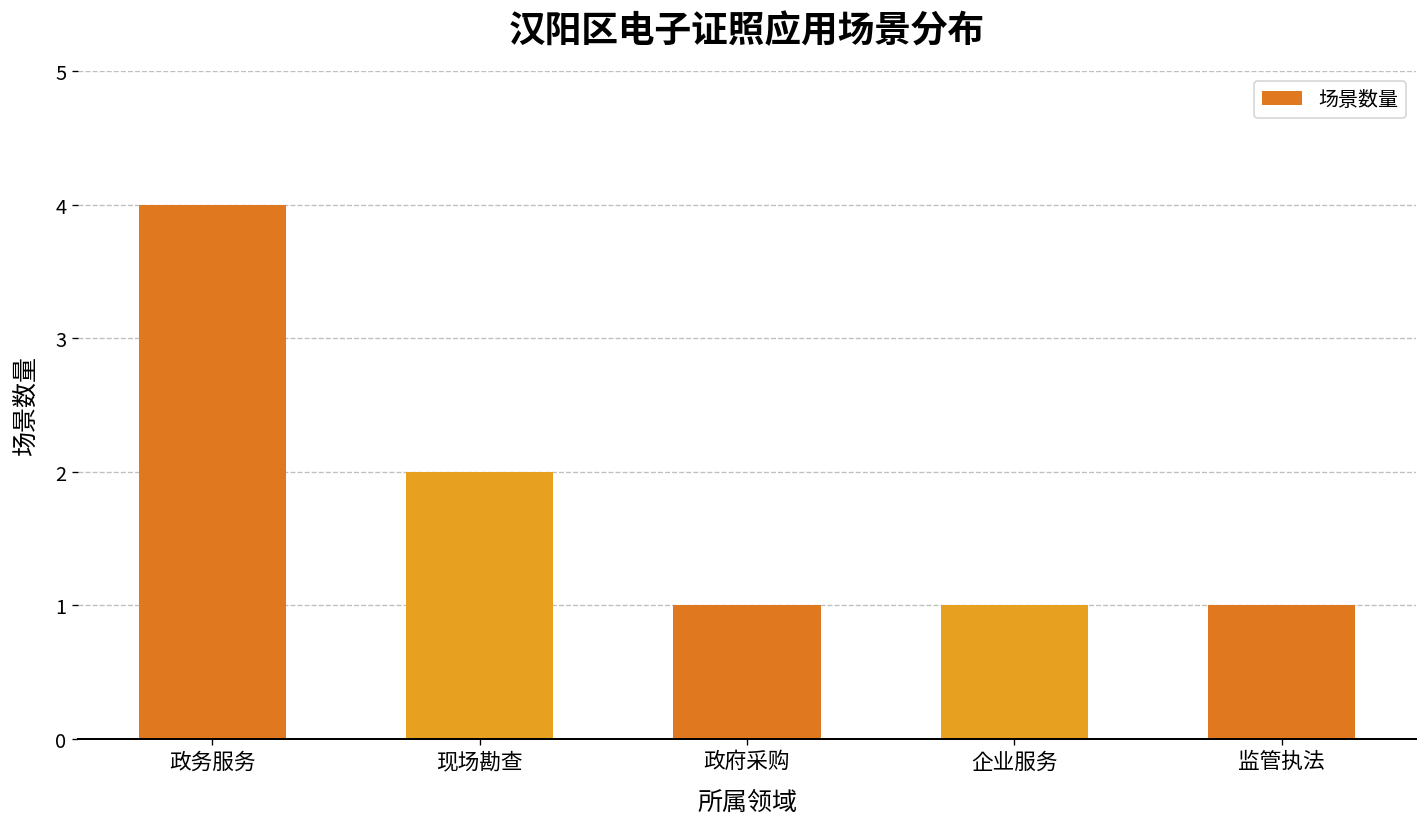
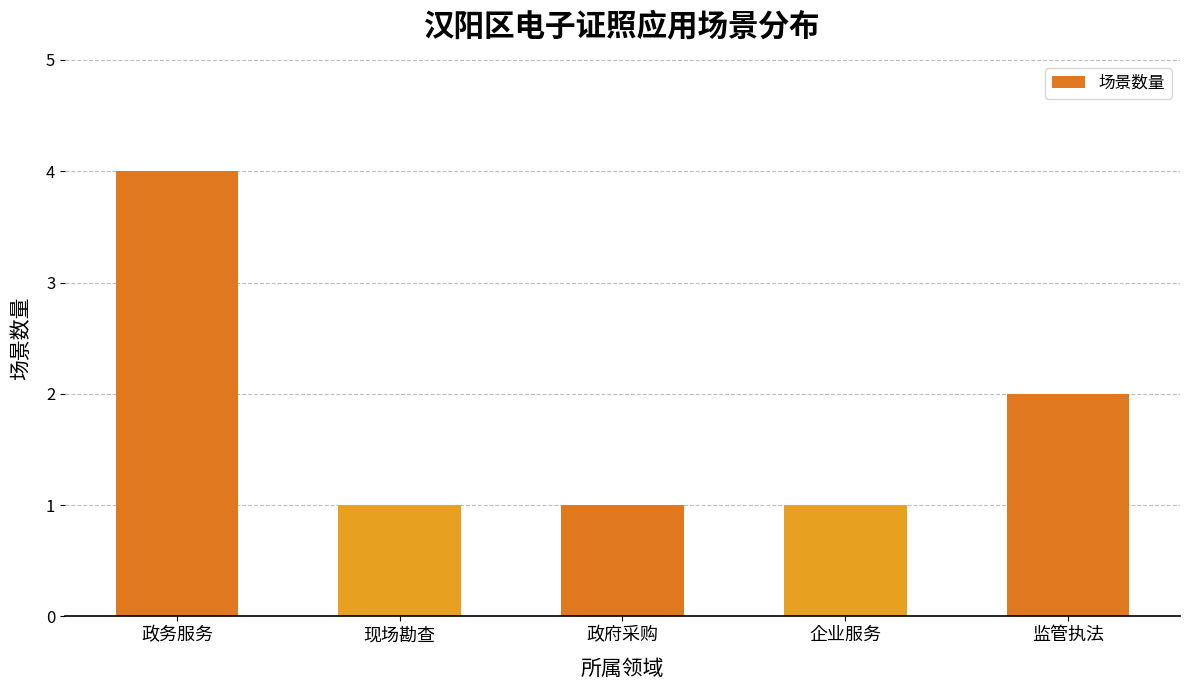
现场勘查: 2 -> 1
监管执法: 1 -> 2
